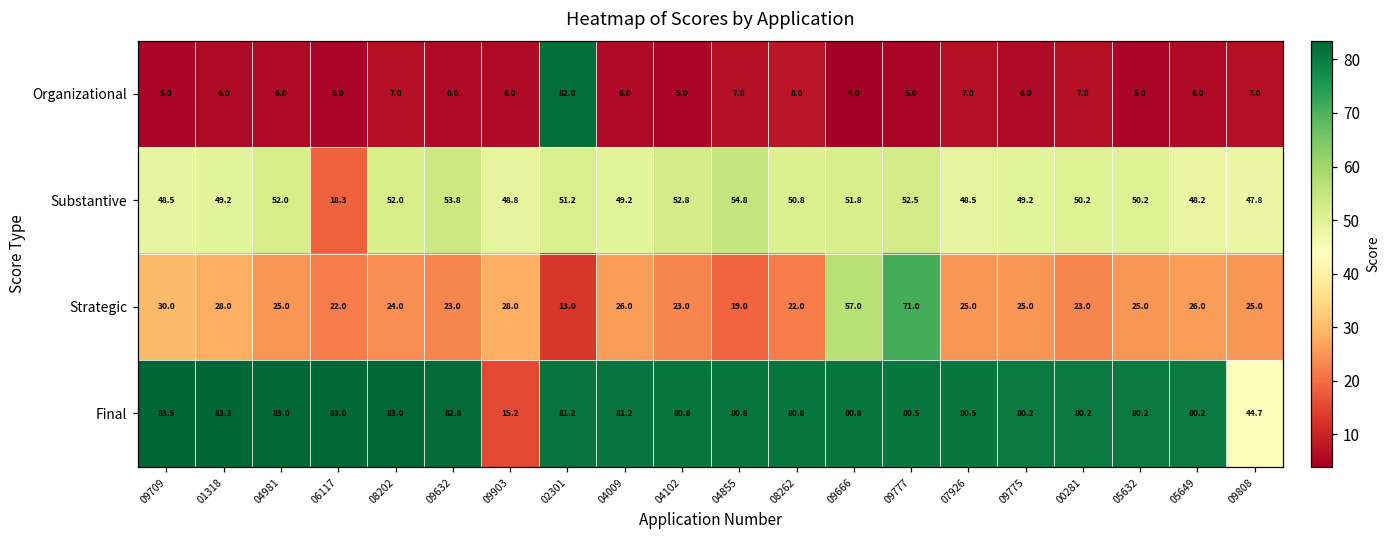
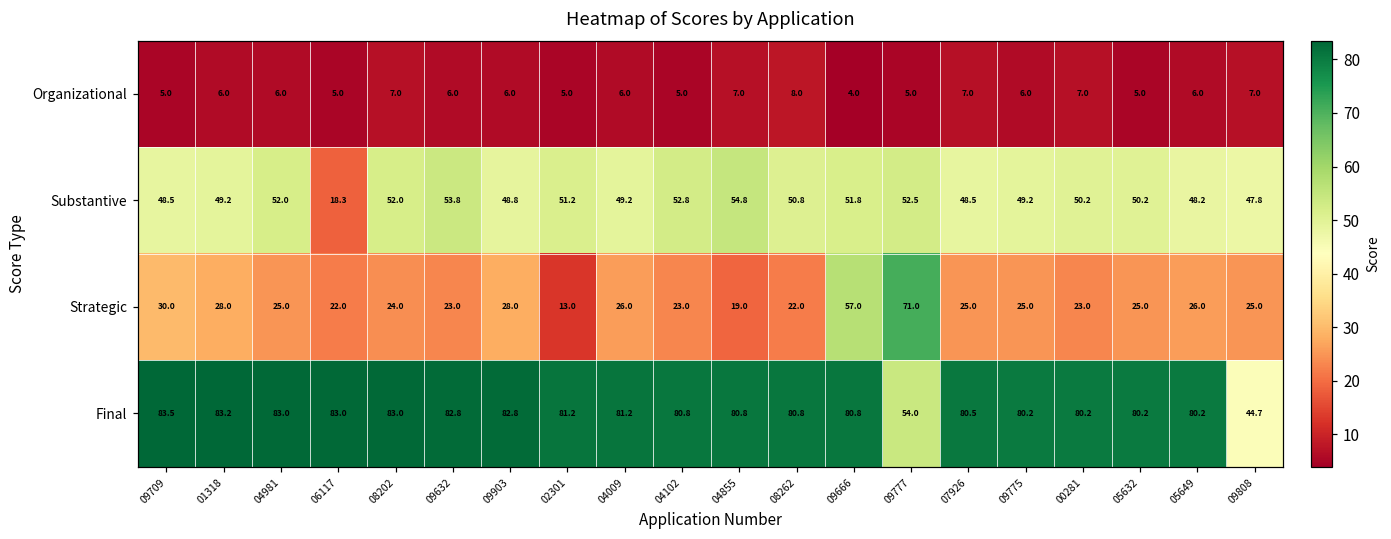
Organizational, 02301: 82.0 -> 5.0
Final, 09903: 15.2 -> 82.8
Final, 09777: 80.5 -> 54.0
